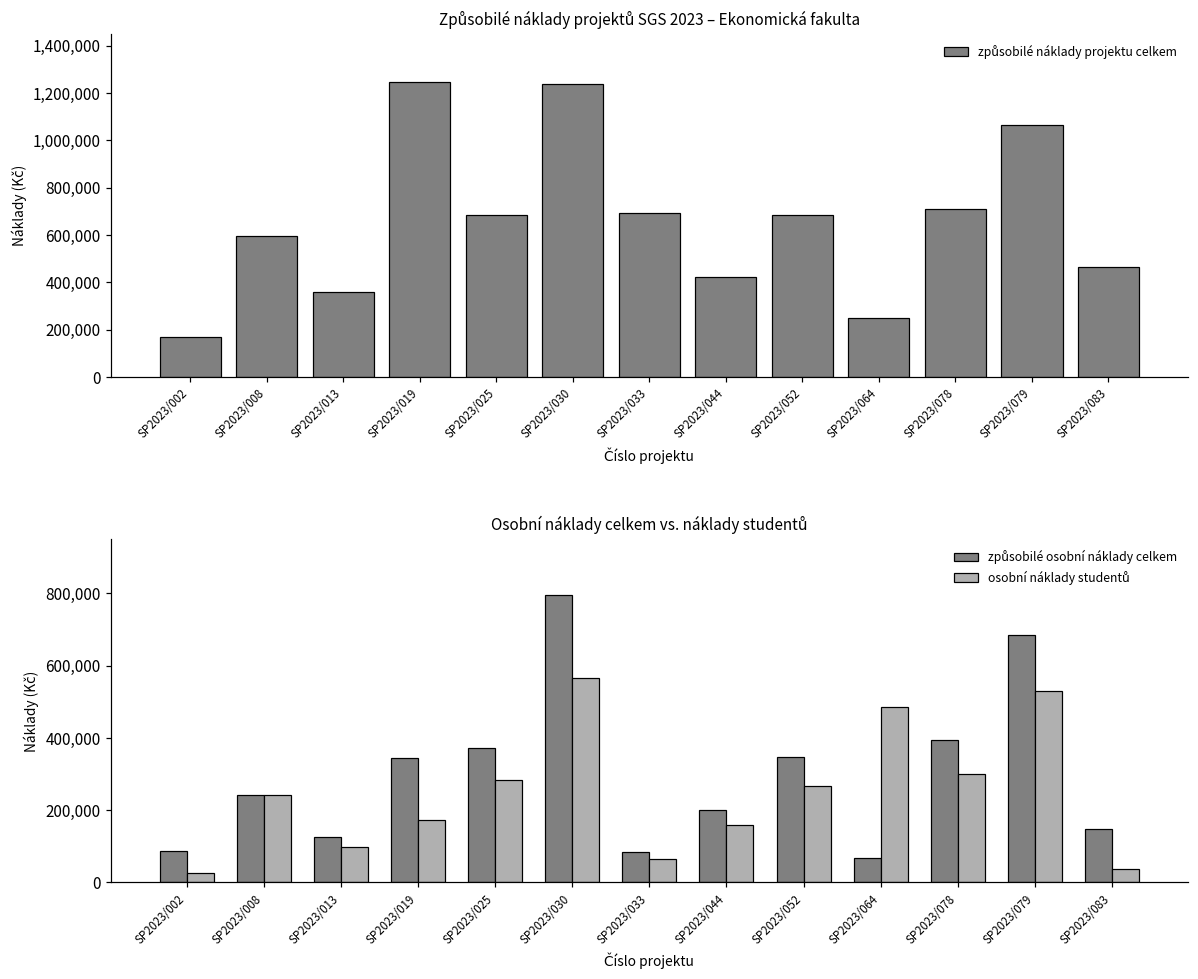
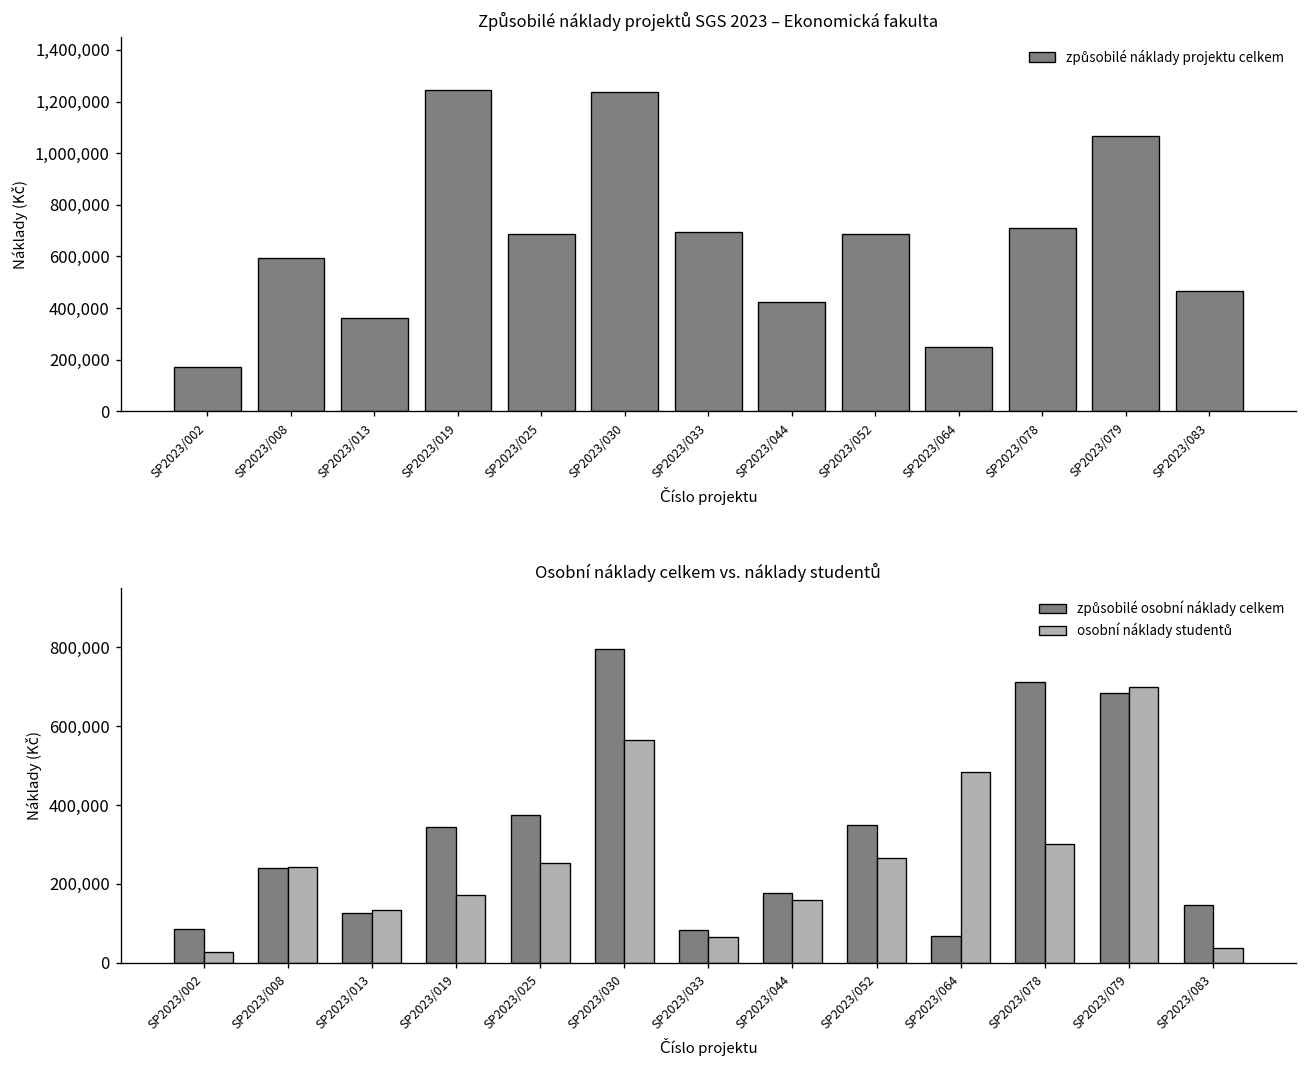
Osobní náklady celkem vs. náklady studentů, osobní náklady studentů, SP2023/013: 100,000 -> 130,000
Osobní náklady celkem vs. náklady studentů, osobní náklady studentů, SP2023/025: 280,000 -> 250,000
Osobní náklady celkem vs. náklady studentů, způsobilé osobní náklady celkem, SP2023/044: 200,000 -> 180,000
Osobní náklady celkem vs. náklady studentů, způsobilé osobní náklady celkem, SP2023/078: 390,000 -> 710,000
Osobní náklady celkem vs. náklady studentů, osobní náklady studentů, SP2023/079: 530,000 -> 700,000
